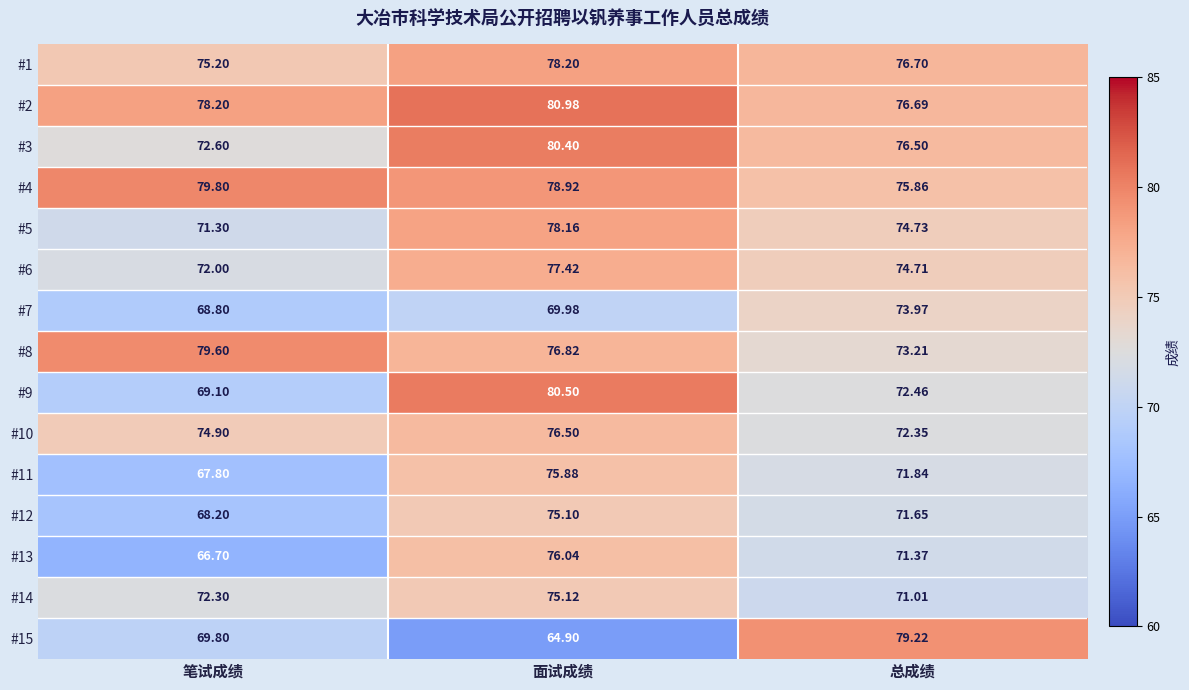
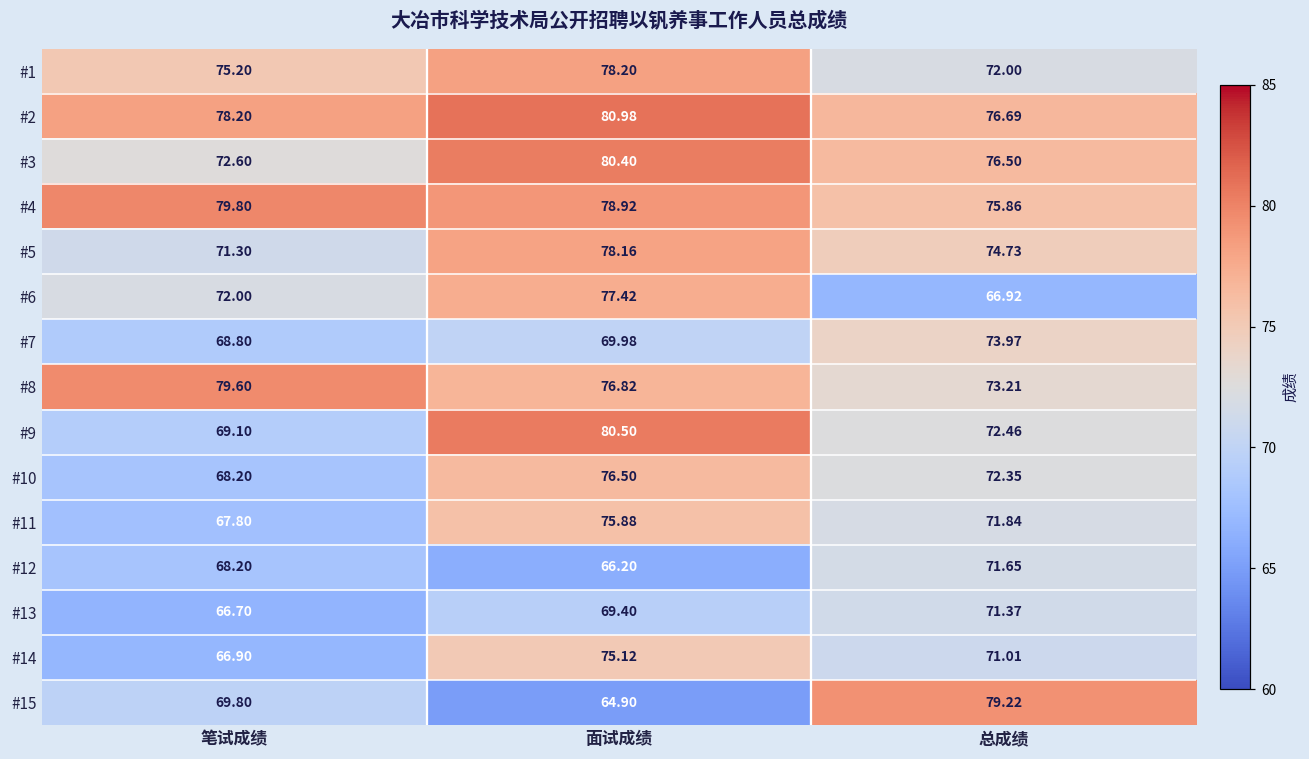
#1, 总成绩: 76.70 -> 72.00
#6, 总成绩: 74.71 -> 66.92
#10, 笔试成绩: 74.90 -> 68.20
#12, 面试成绩: 75.10 -> 66.20
#13, 面试成绩: 76.04 -> 69.40
#14, 笔试成绩: 72.30 -> 66.90
